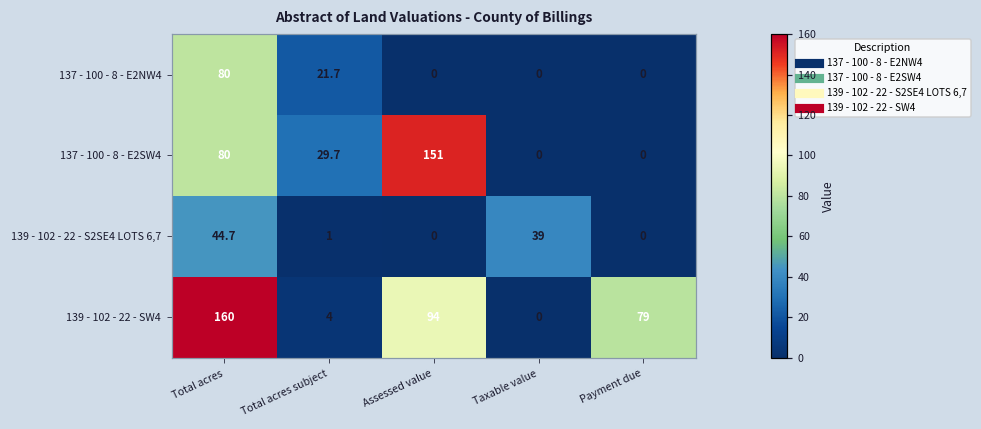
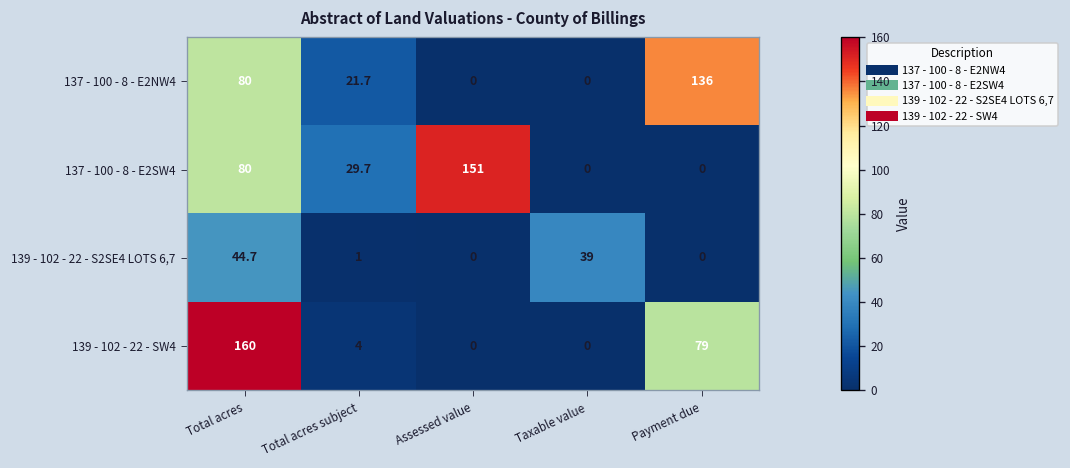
137 - 100 - 8 - E2NW4, Payment due: 0 -> 136
139 - 102 - 22 - SW4, Assessed value: 94 -> 0
